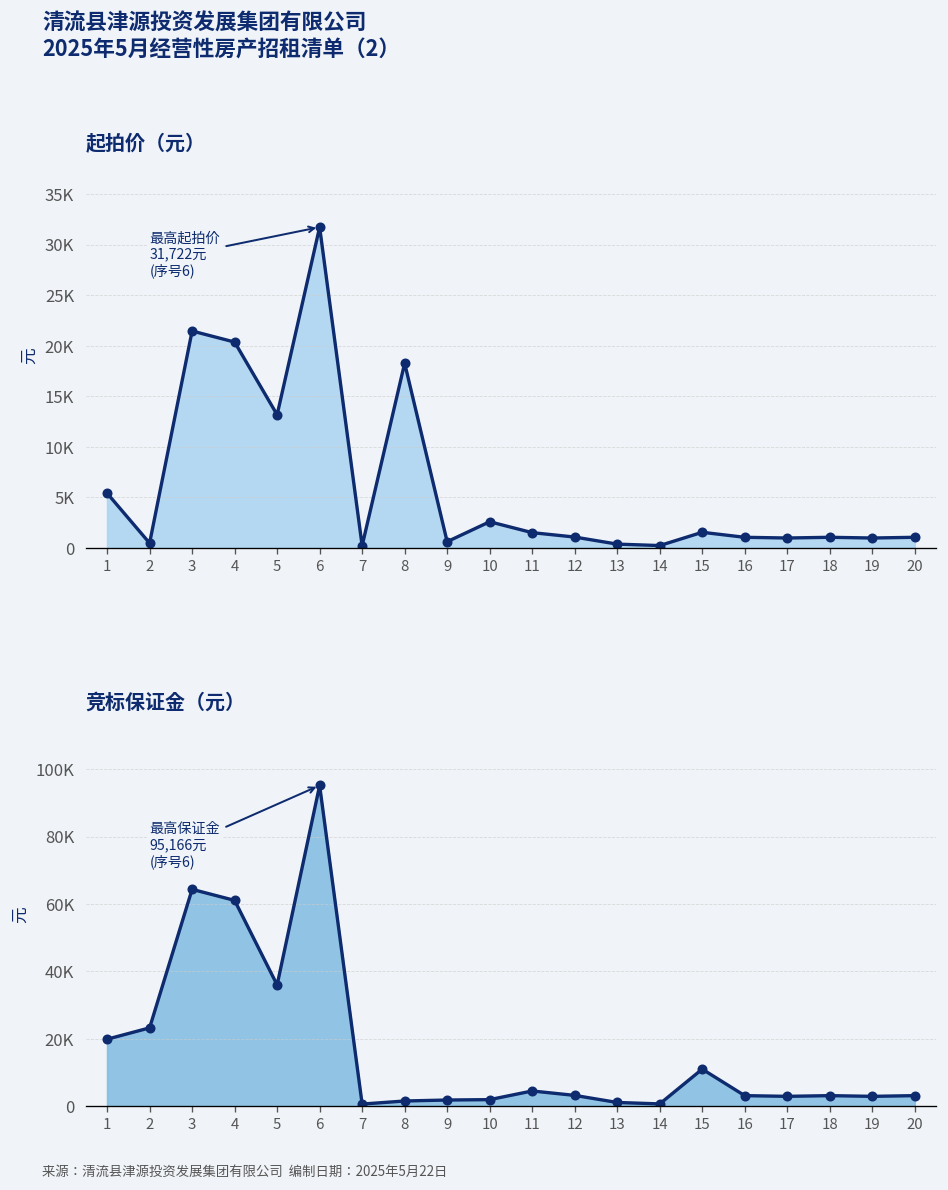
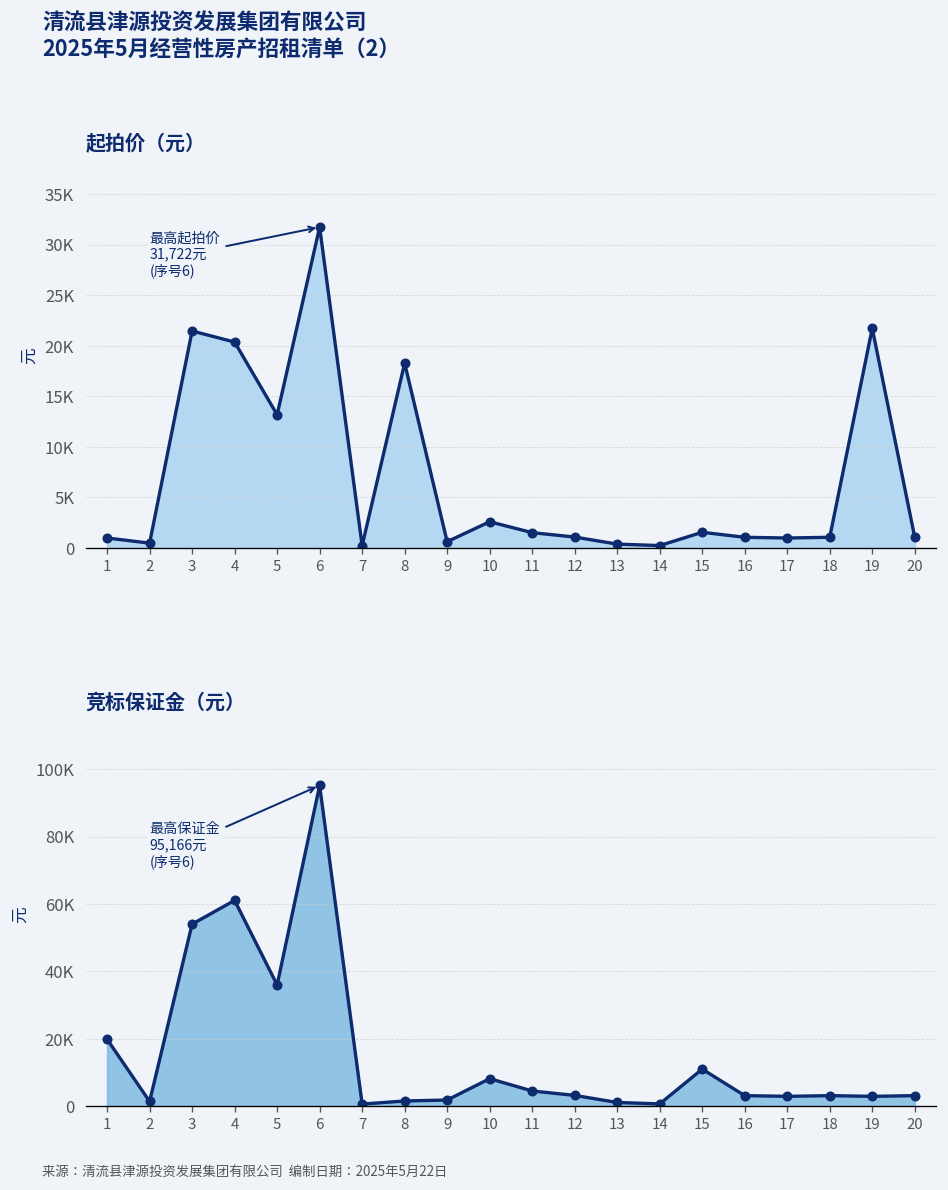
起拍价（元）, 1: 5000 -> 1000
起拍价（元）, 19: 1000 -> 22000
竞标保证金（元）, 2: 23000 -> 1000
竞标保证金（元）, 3: 64000 -> 54000
竞标保证金（元）, 10: 2000 -> 8000
